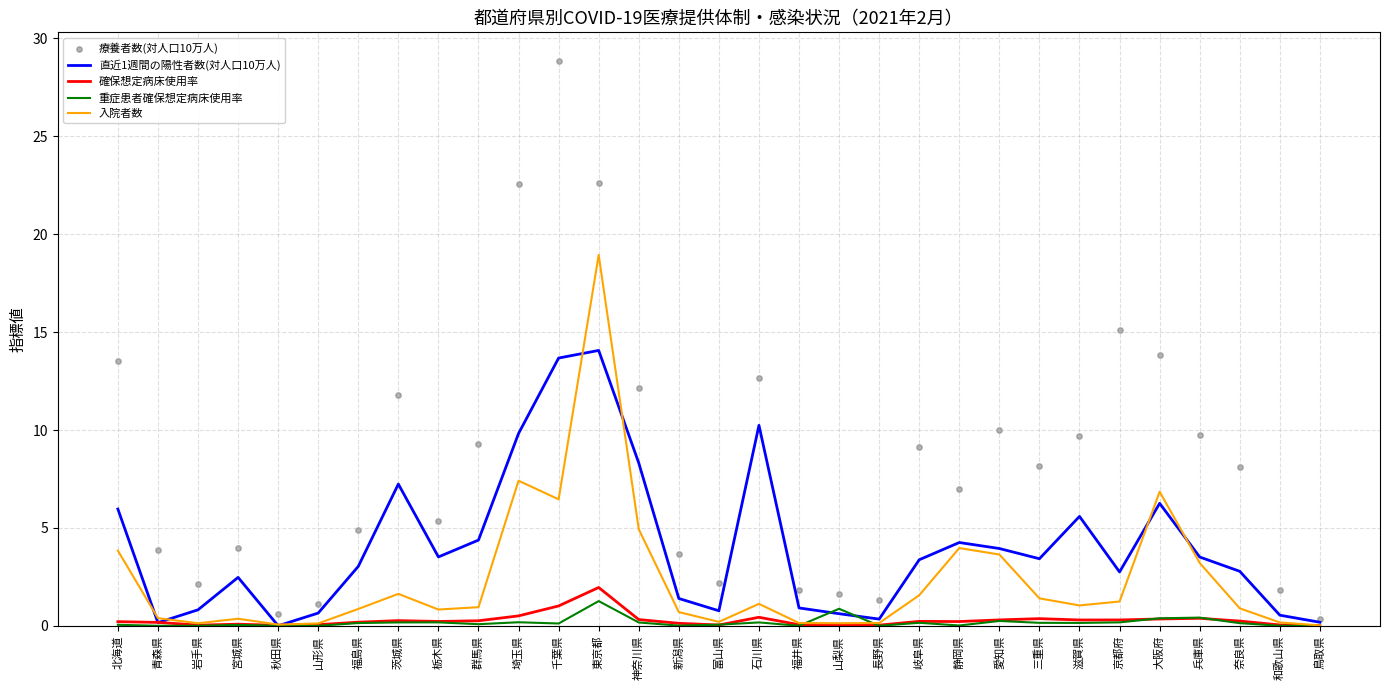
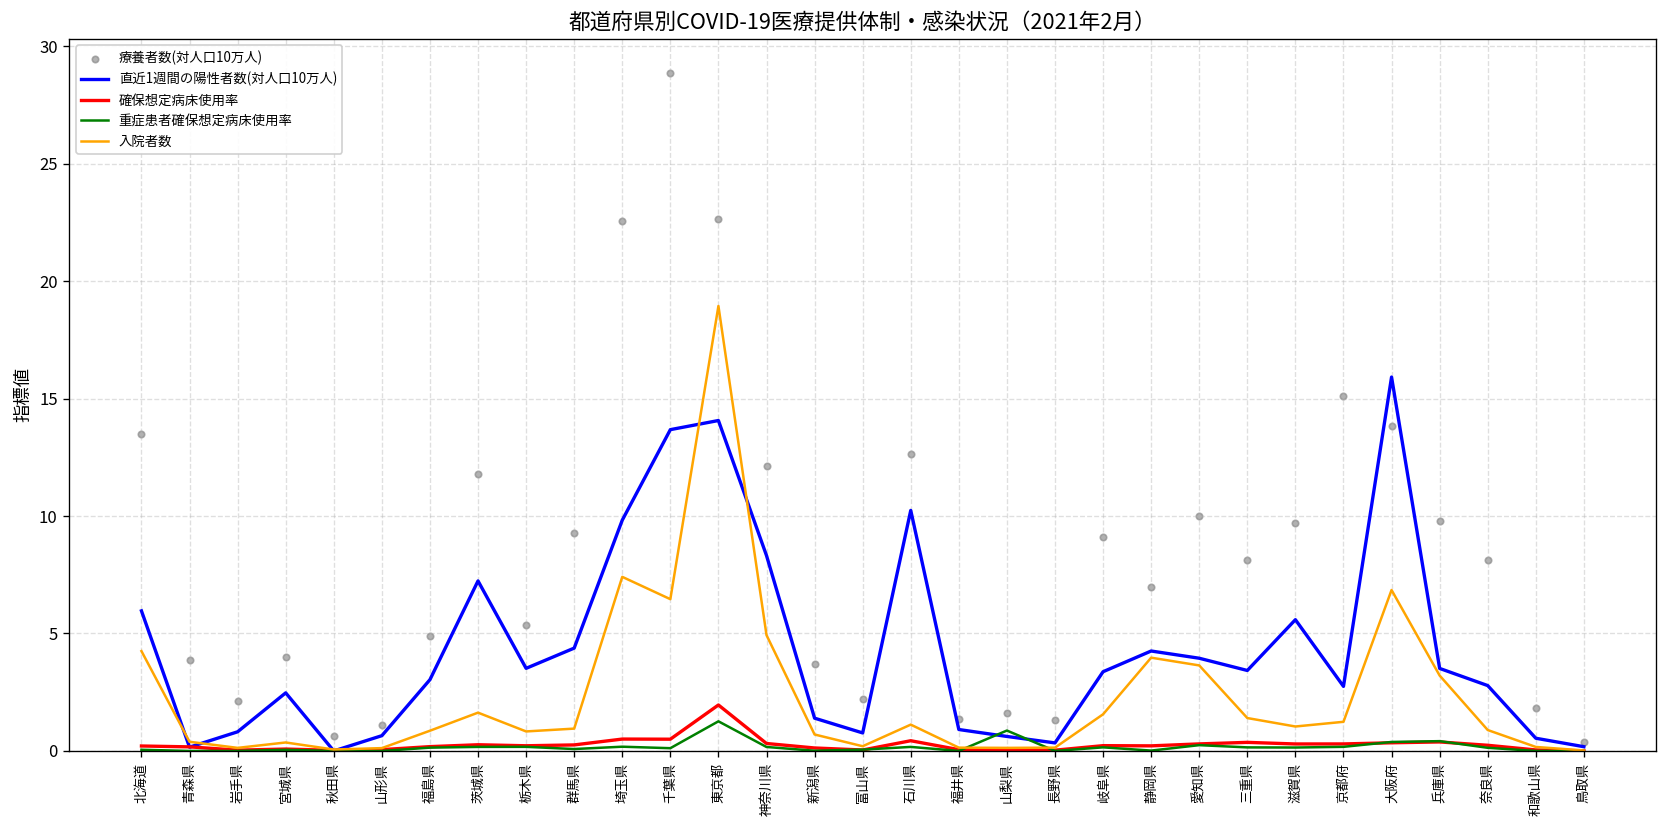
入院者数, 北海道: 3.8 -> 4.3
確保想定病床使用率, 千葉県: 1.0 -> 0.5
療養者数(対人口10万人), 福井県: 1.8 -> 1.4
直近1週間の陽性者数(対人口10万人), 大阪府: 6.3 -> 15.9
